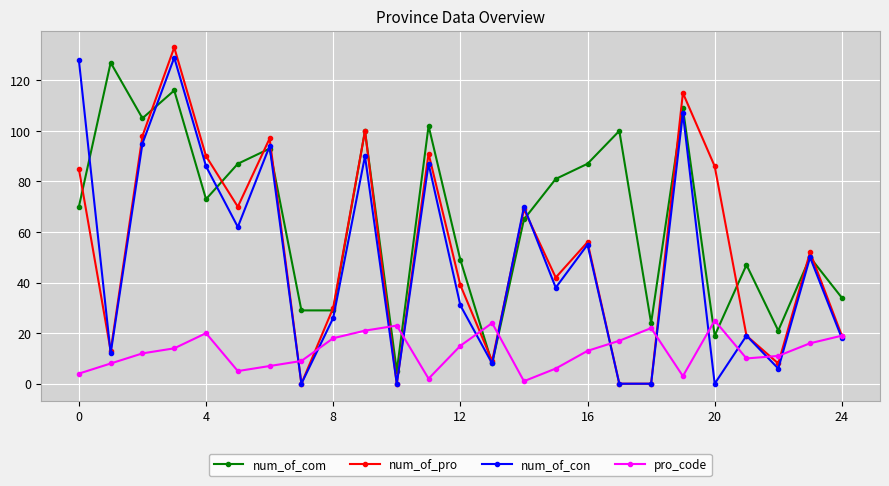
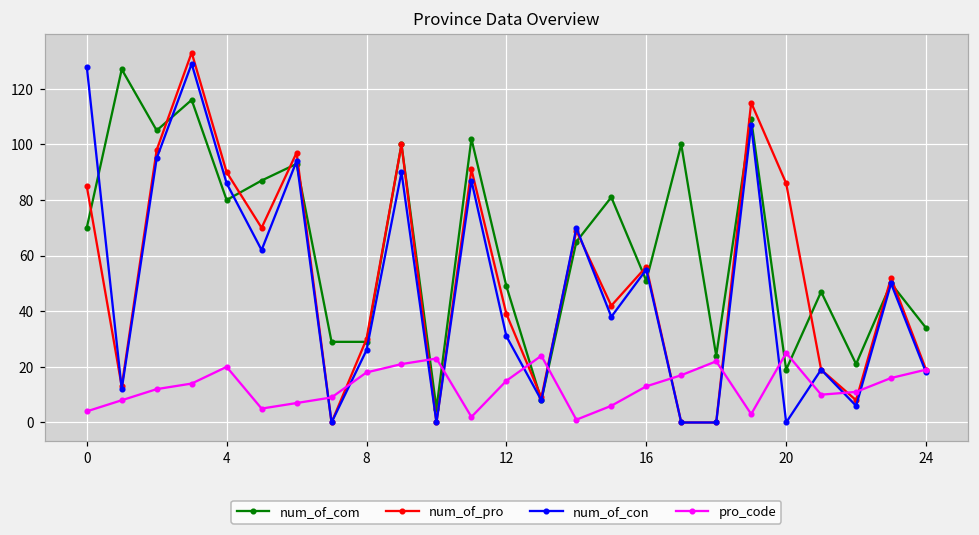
num_of_com, 4: 73 -> 80
num_of_com, 16: 87 -> 51
